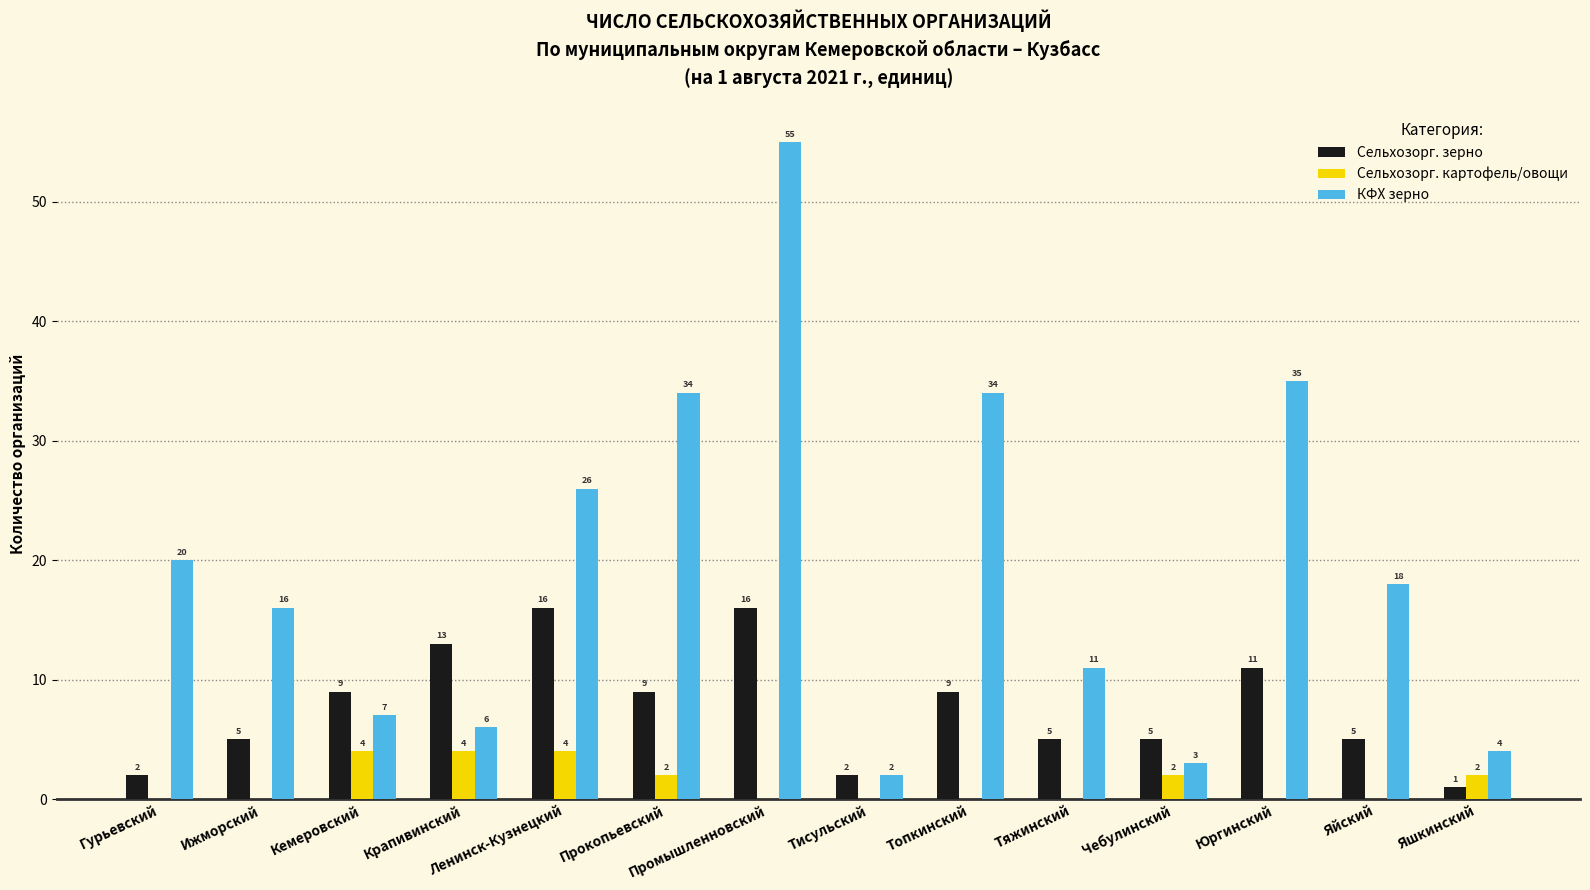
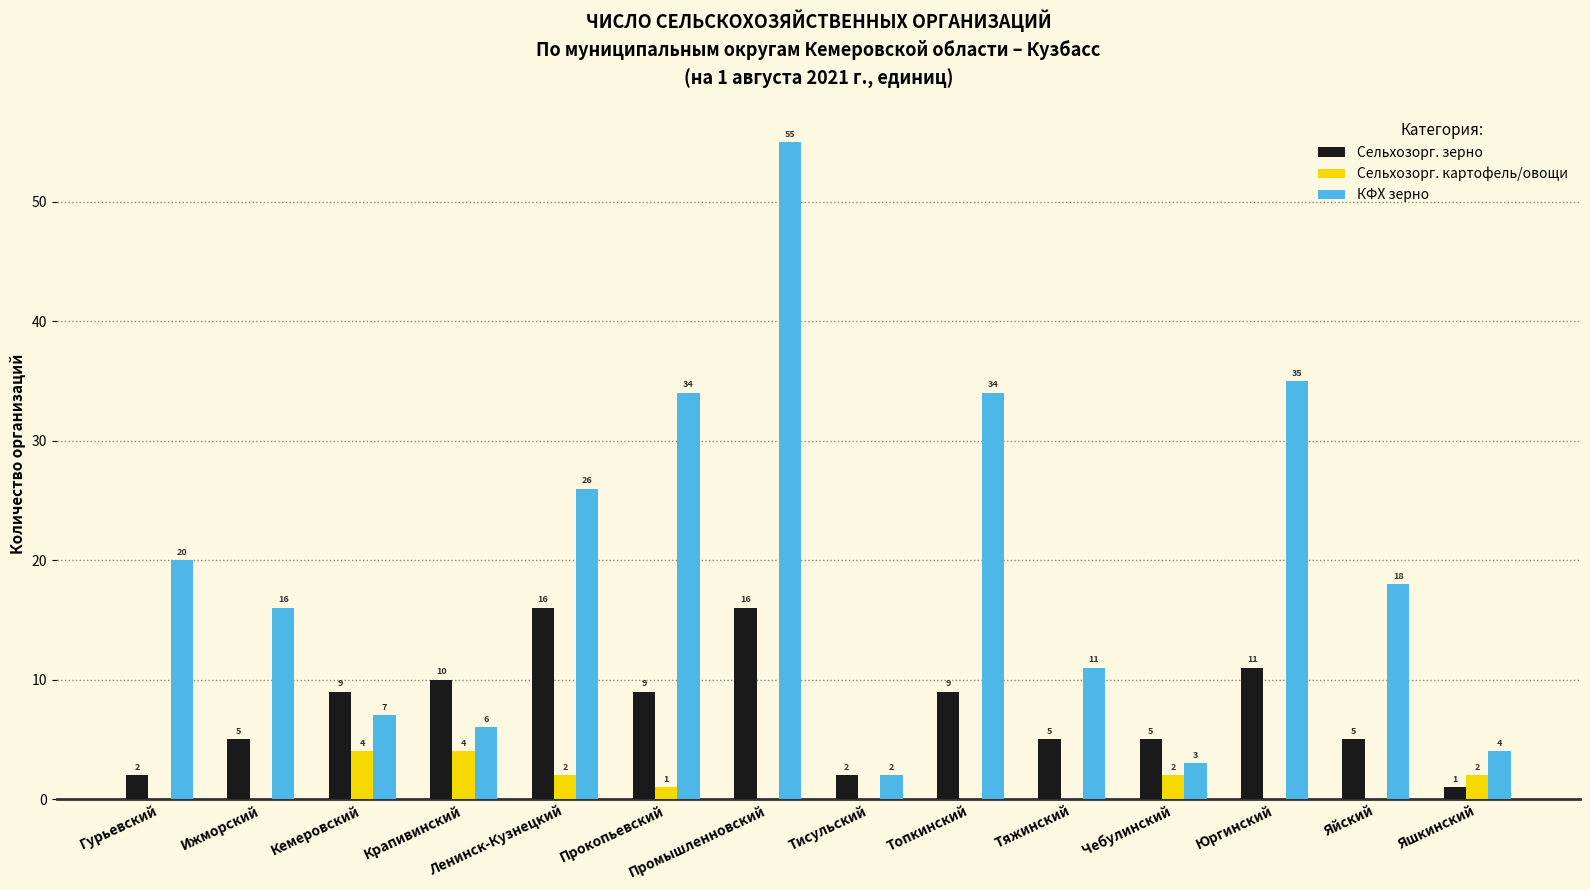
Сельхозорг. зерно, Крапивинский: 13 -> 10
Сельхозорг. картофель/овощи, Ленинск-Кузнецкий: 4 -> 2
Сельхозорг. картофель/овощи, Прокопьевский: 2 -> 1
